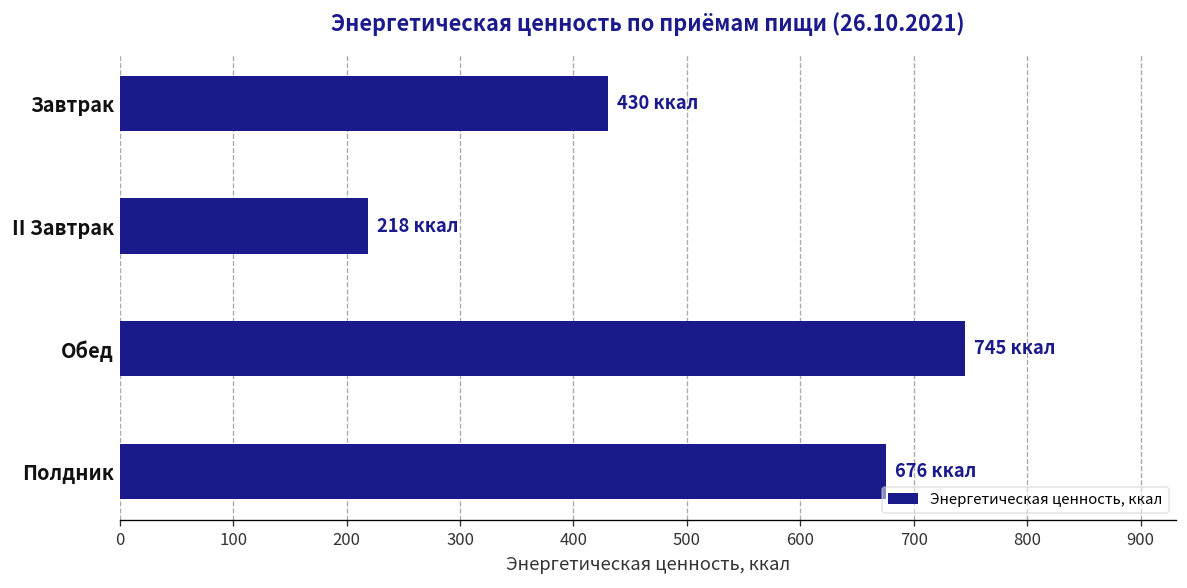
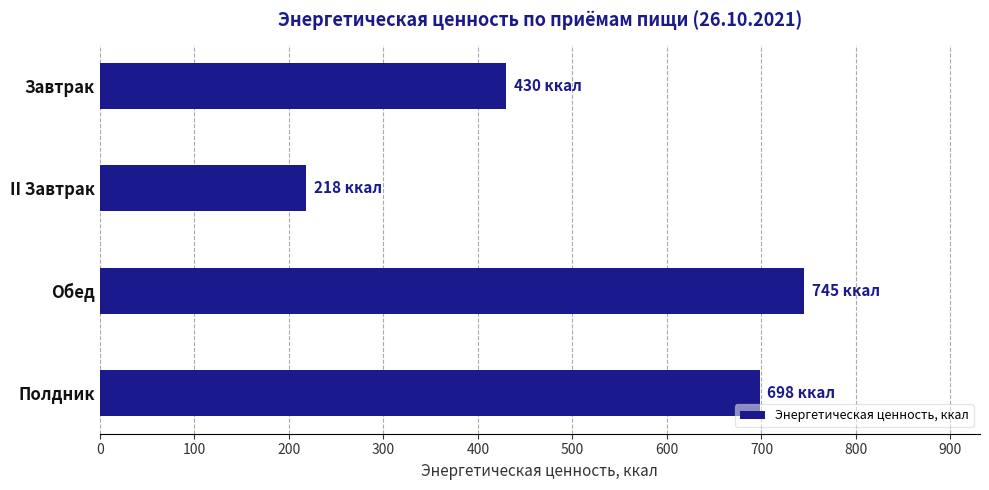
Полдник: 676 -> 698
